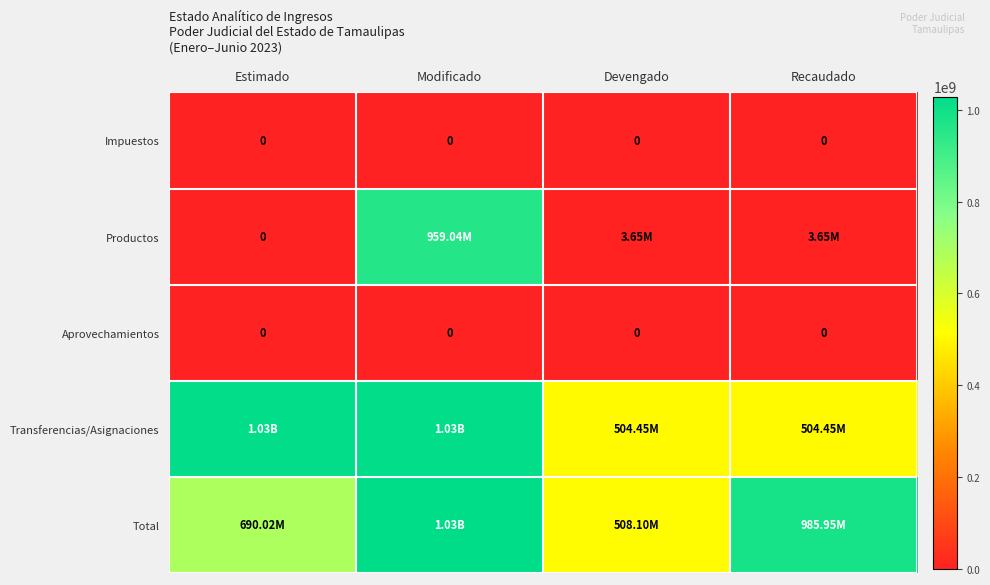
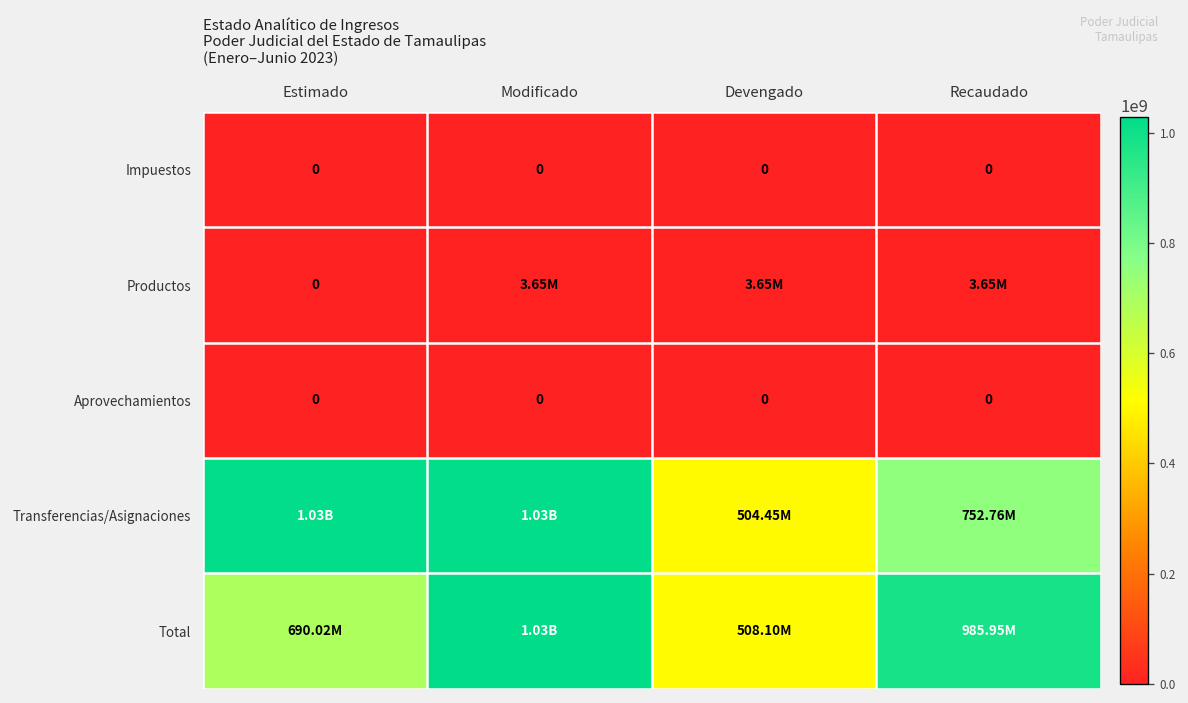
Productos, Modificado: 959.04M -> 3.65M
Transferencias/Asignaciones, Recaudado: 504.45M -> 752.76M
